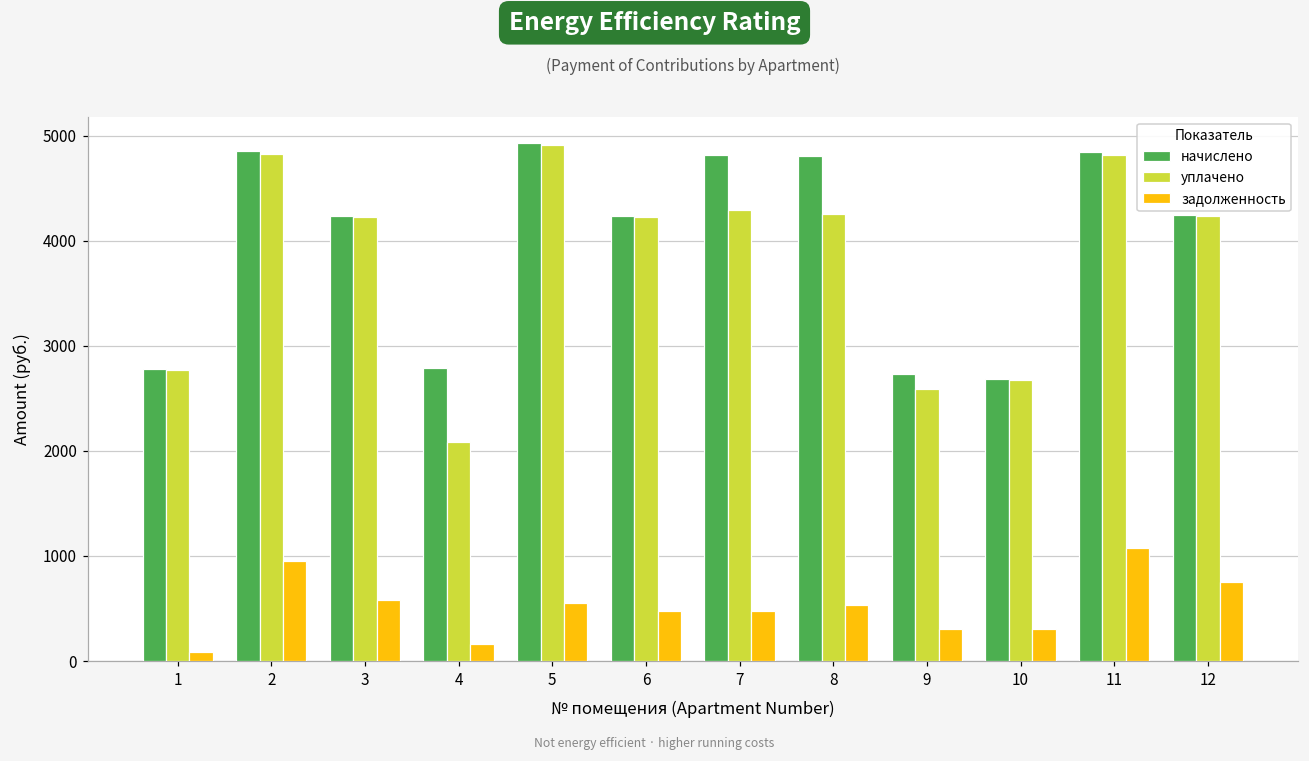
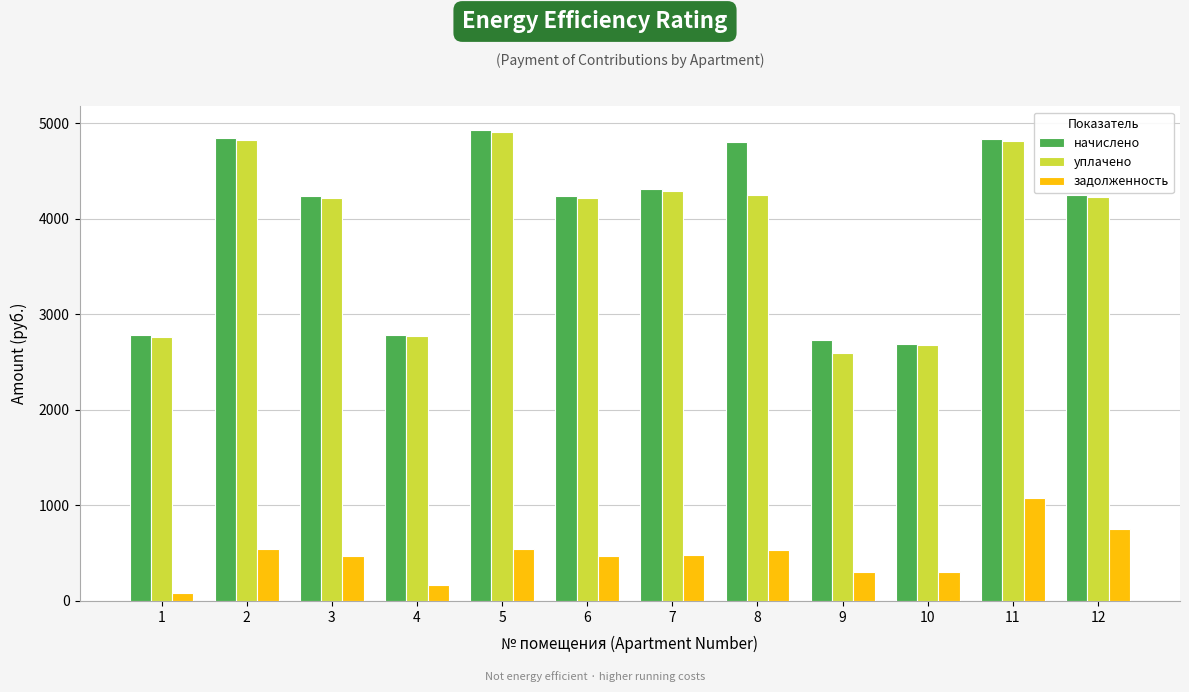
задолженность, 2: 1000 -> 500
задолженность, 3: 600 -> 500
уплачено, 4: 2100 -> 2800
начислено, 7: 4800 -> 4300
